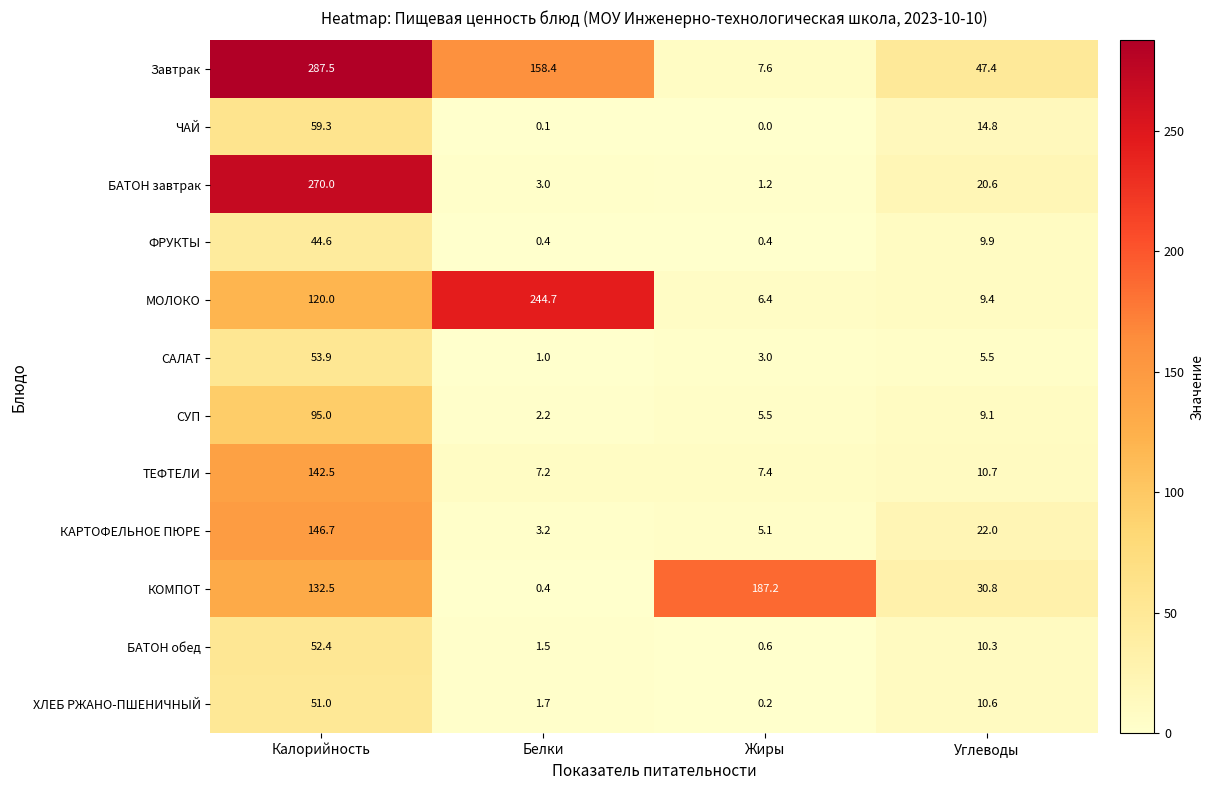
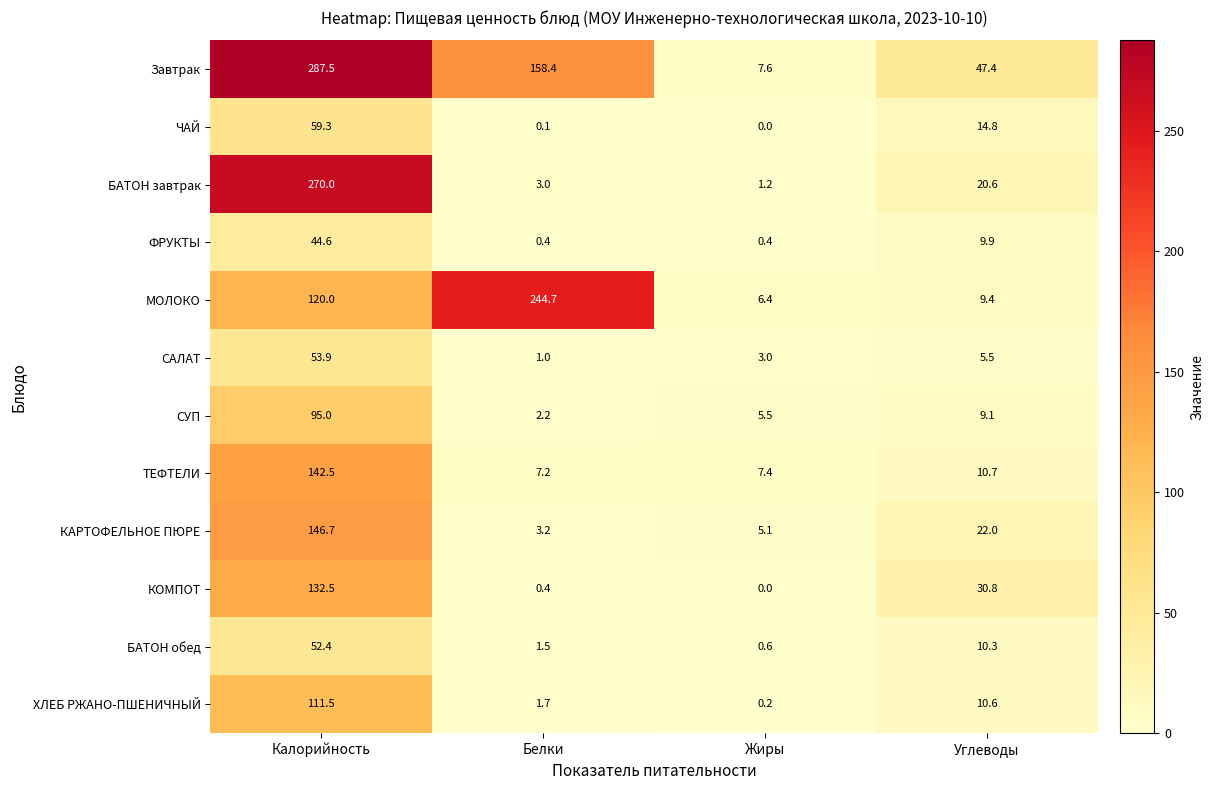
КОМПОТ, Жиры: 187.2 -> 0.0
ХЛЕБ РЖАНО-ПШЕНИЧНЫЙ, Калорийность: 51.0 -> 111.5
